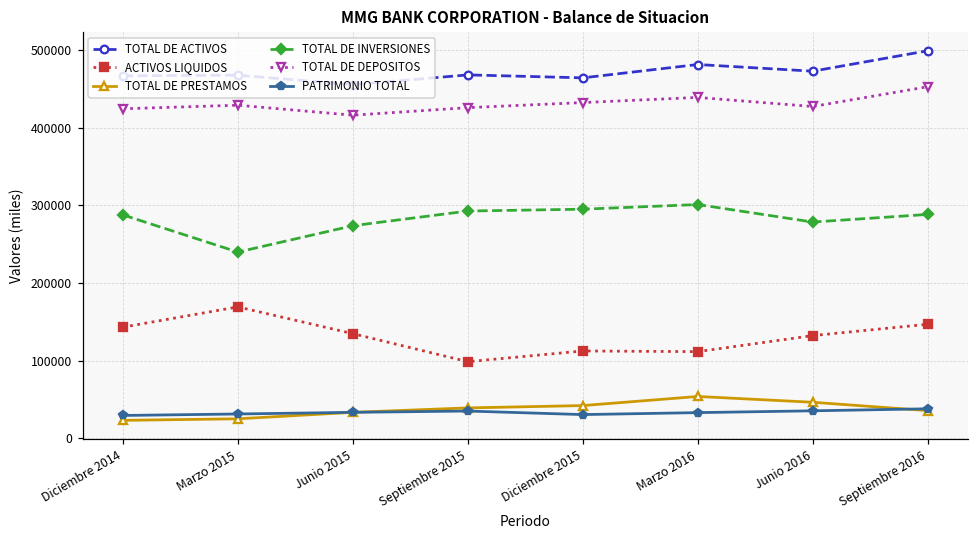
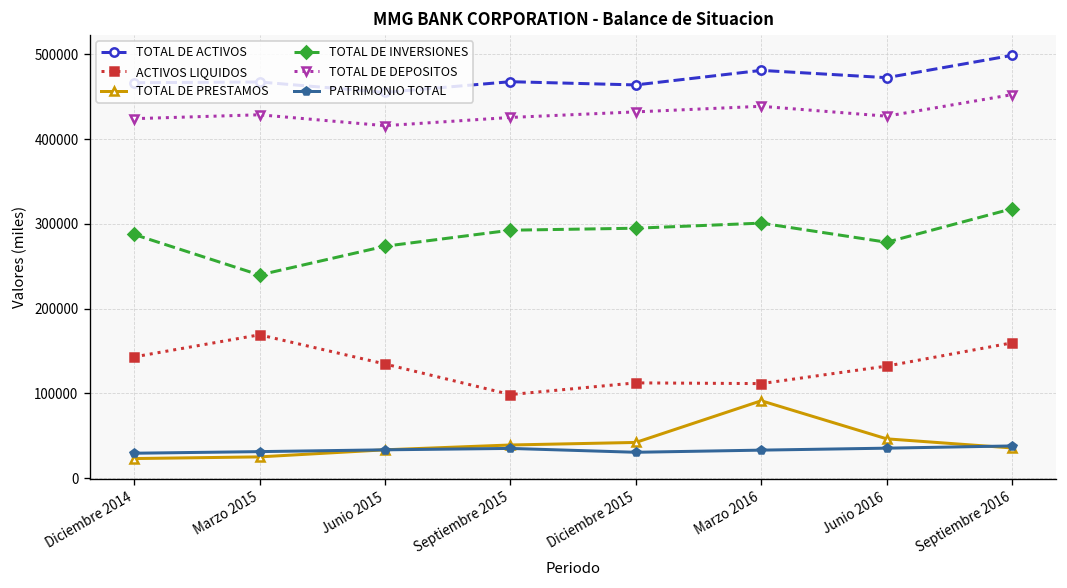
TOTAL DE PRESTAMOS, Marzo 2016: 50000 -> 90000
ACTIVOS LIQUIDOS, Septiembre 2016: 150000 -> 160000
TOTAL DE INVERSIONES, Septiembre 2016: 290000 -> 320000
